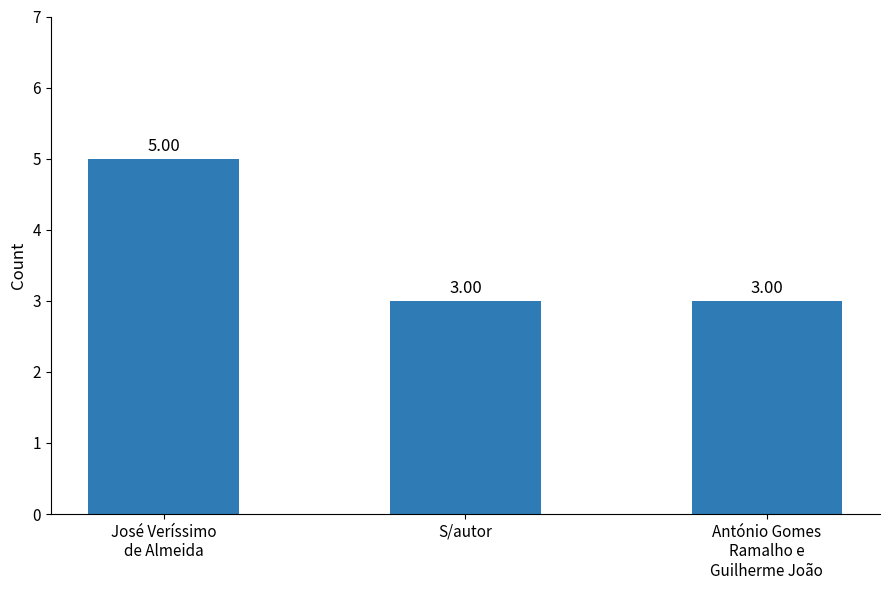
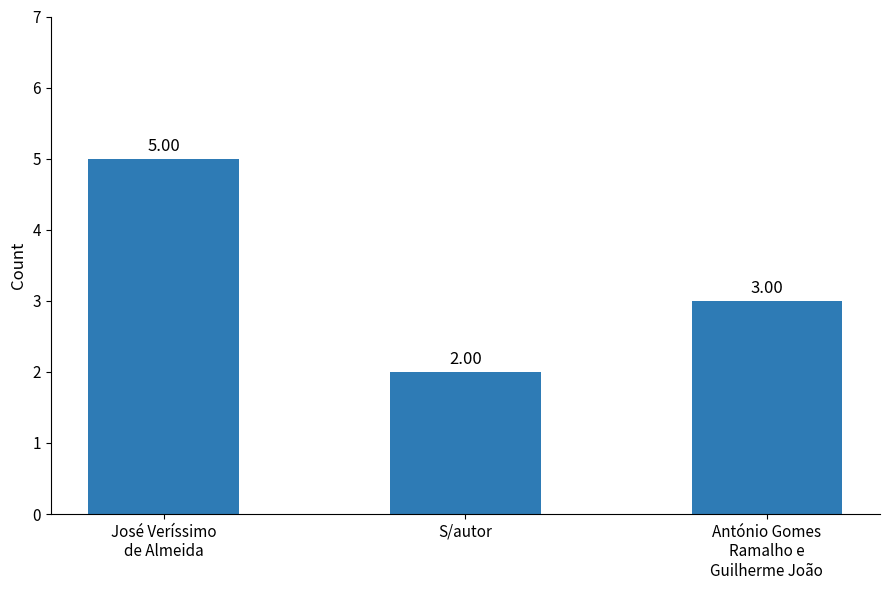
S/autor: 3.00 -> 2.00
